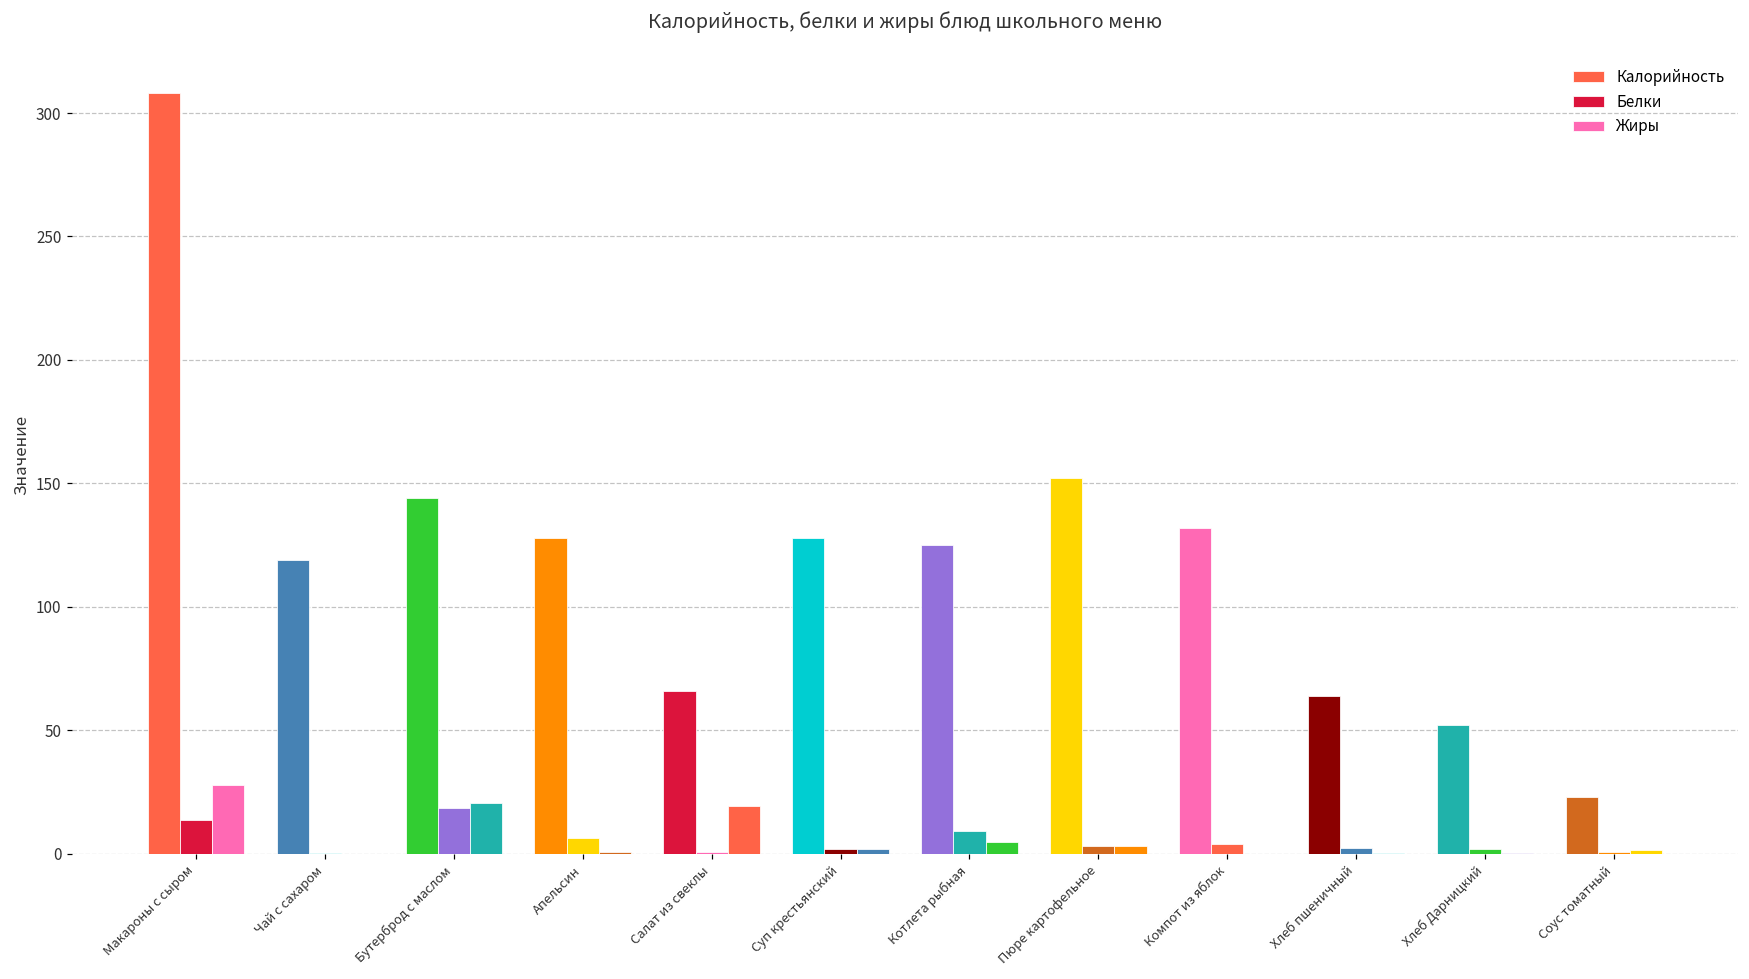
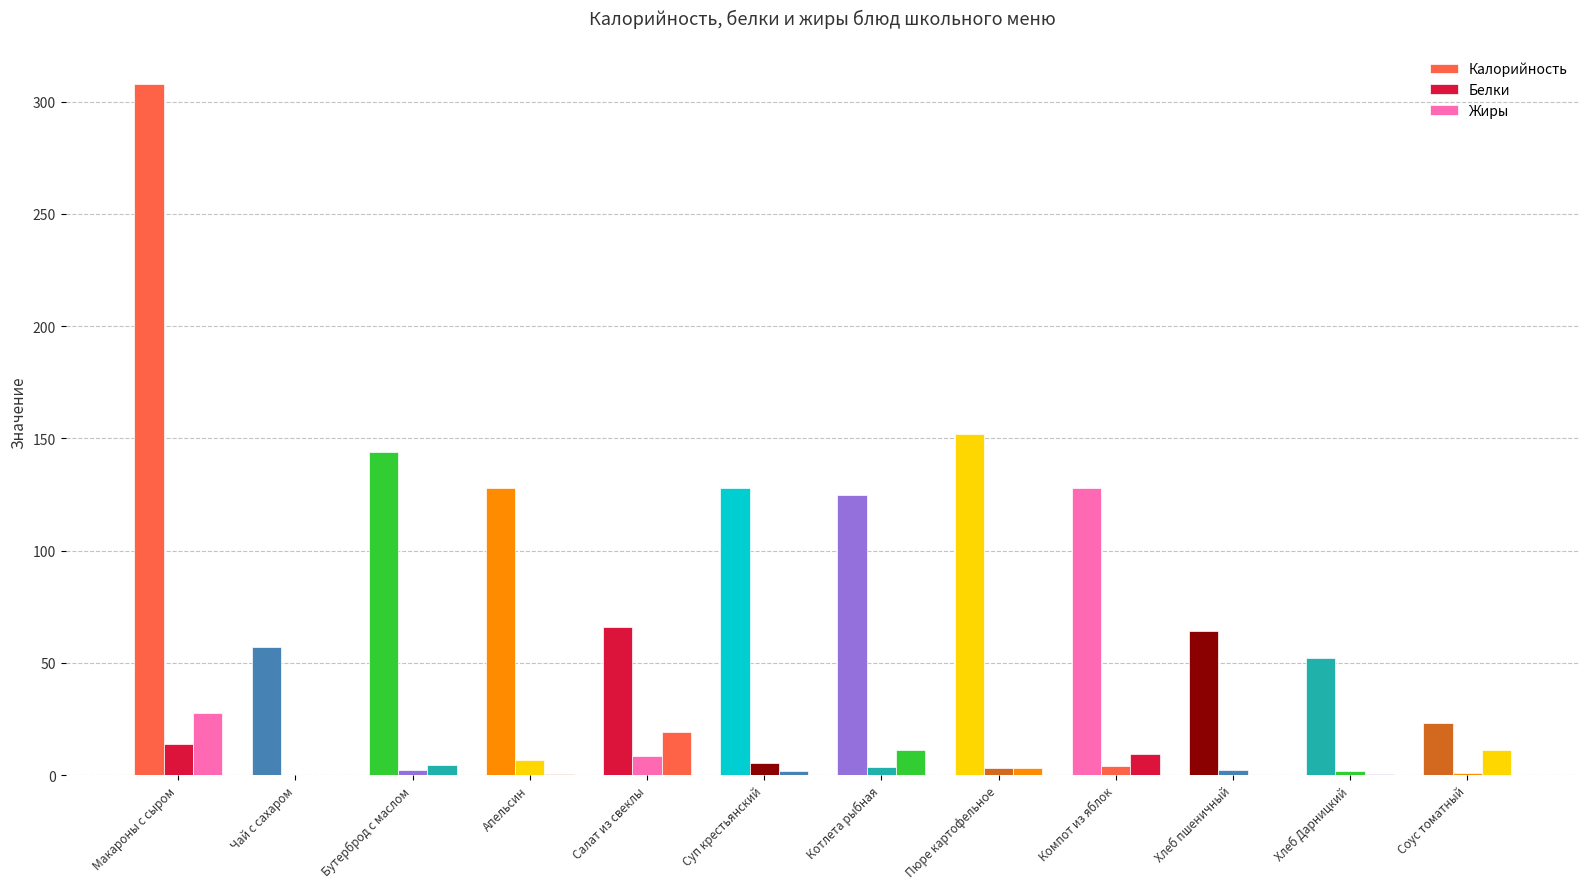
Калорийность, Чай с сахаром: 119 -> 57
Белки, Бутерброд с маслом: 19 -> 2
Жиры, Бутерброд с маслом: 20 -> 4
Белки, Салат из свеклы: 1 -> 8
Белки, Суп крестьянский: 2 -> 5
Белки, Котлета рыбная: 9 -> 4
Жиры, Котлета рыбная: 5 -> 11
Калорийность, Компот из яблок: 132 -> 128
Жиры, Компот из яблок: 0 -> 9
Жиры, Соус томатный: 1 -> 11
